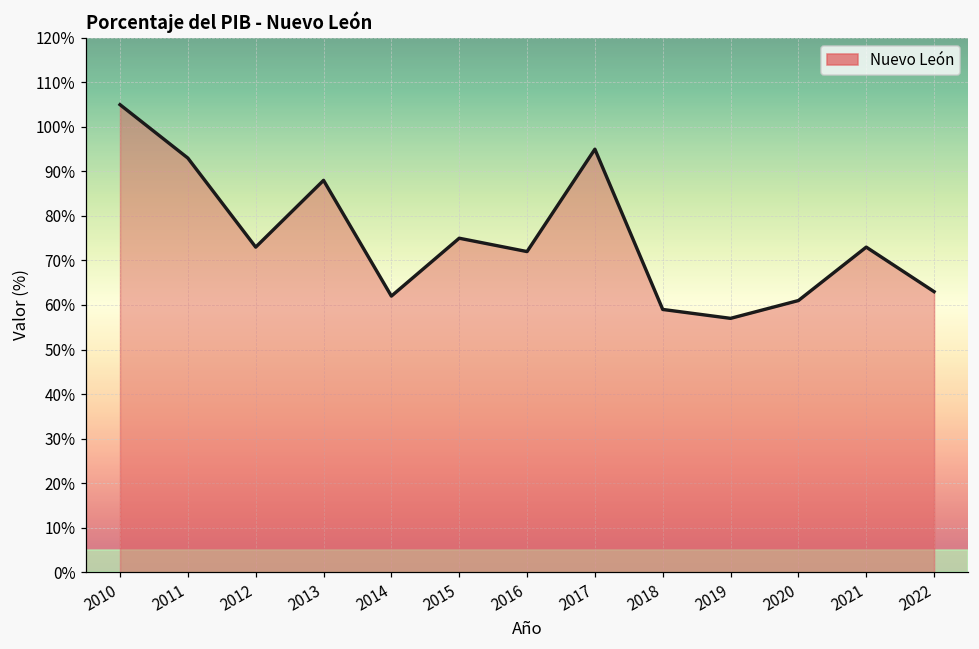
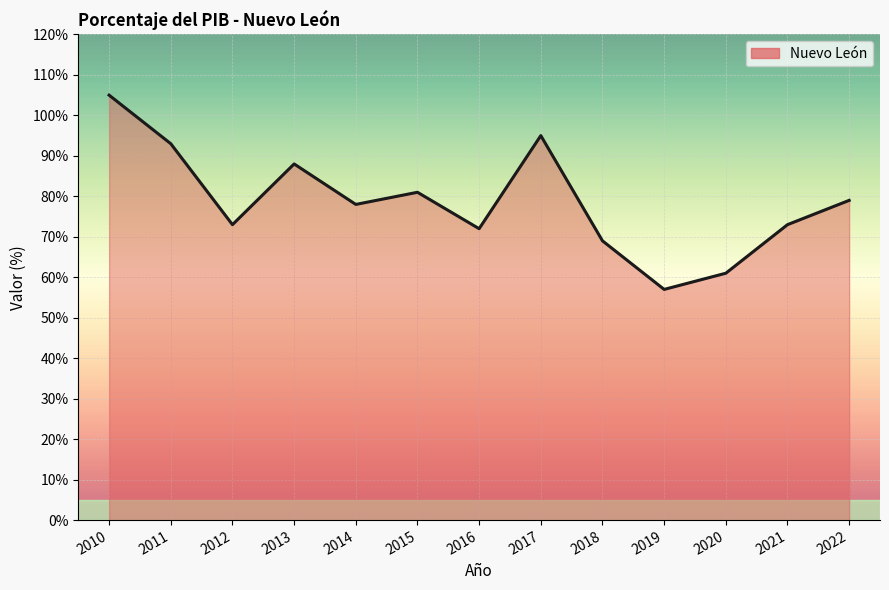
2014: 62% -> 78%
2015: 75% -> 81%
2018: 59% -> 69%
2022: 63% -> 79%
